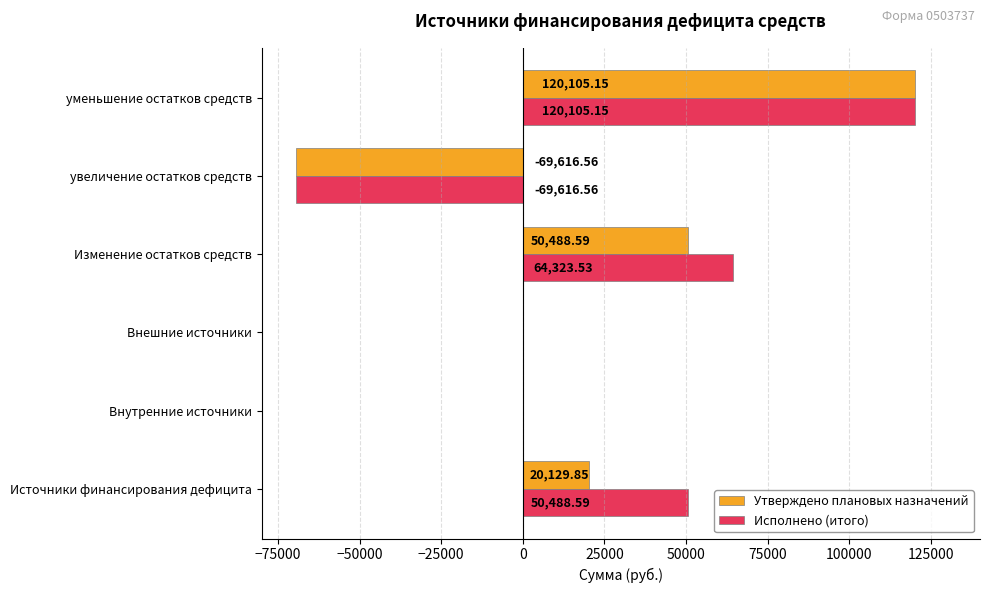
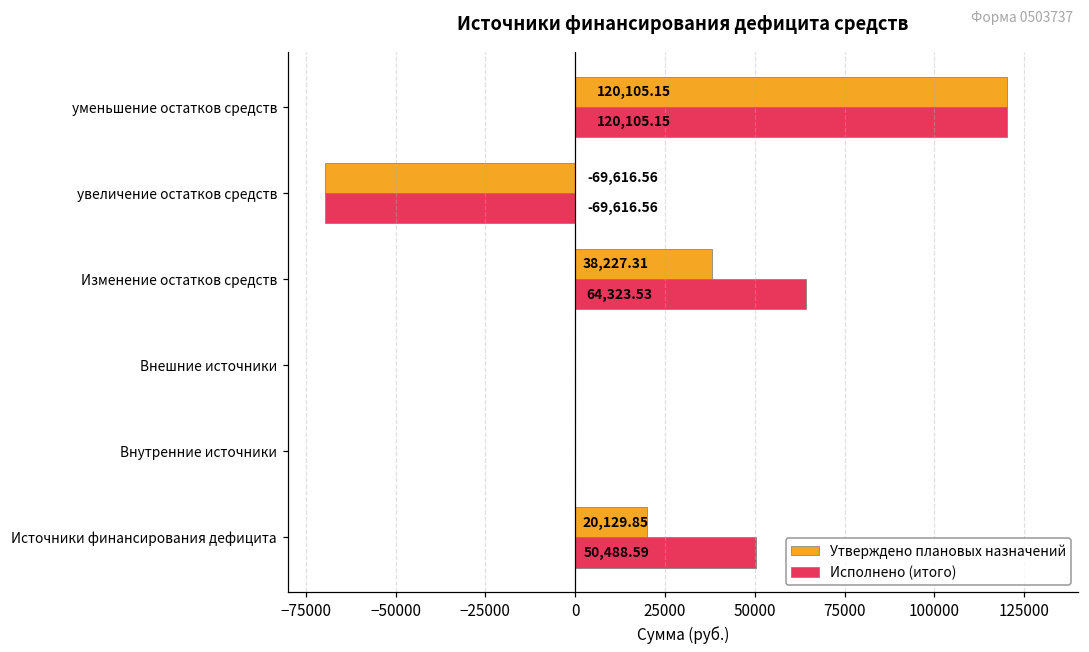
Утверждено плановых назначений, Изменение остатков средств: 50,488.59 -> 38,227.31
